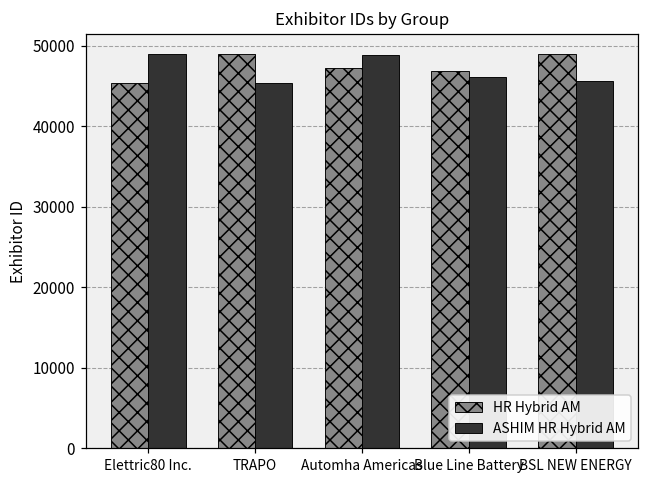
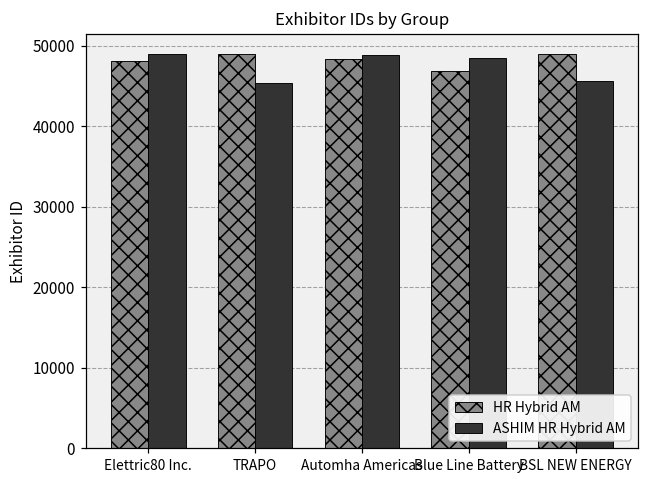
HR Hybrid AM, Elettric80 Inc.: 45000 -> 48000
HR Hybrid AM, Automha Americas: 47000 -> 48000
ASHIM HR Hybrid AM, Blue Line Battery: 46000 -> 48000
